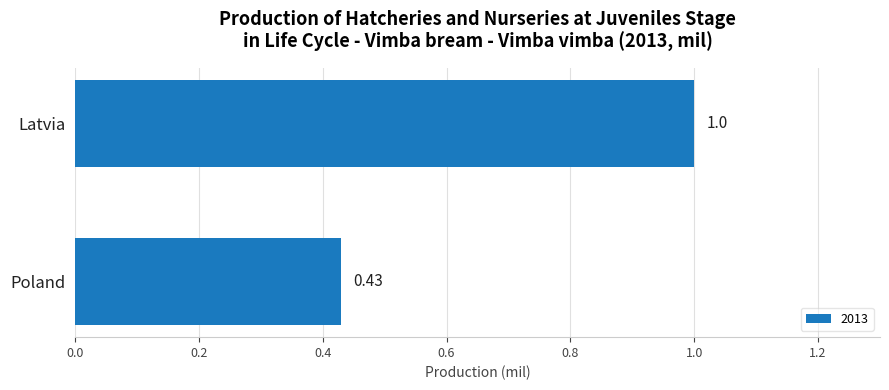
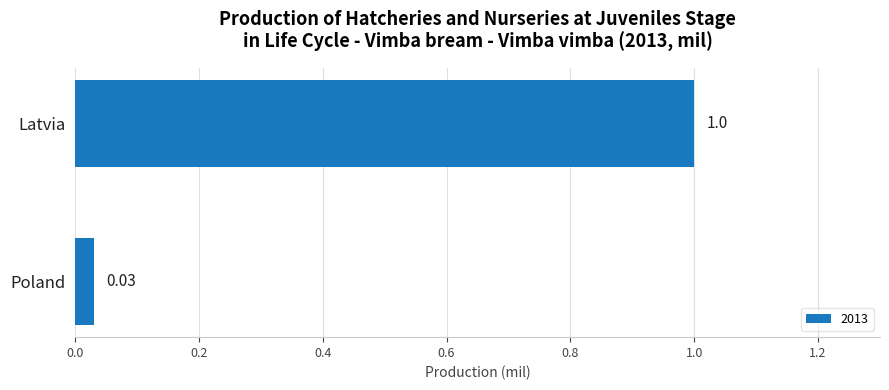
Poland: 0.43 -> 0.03
